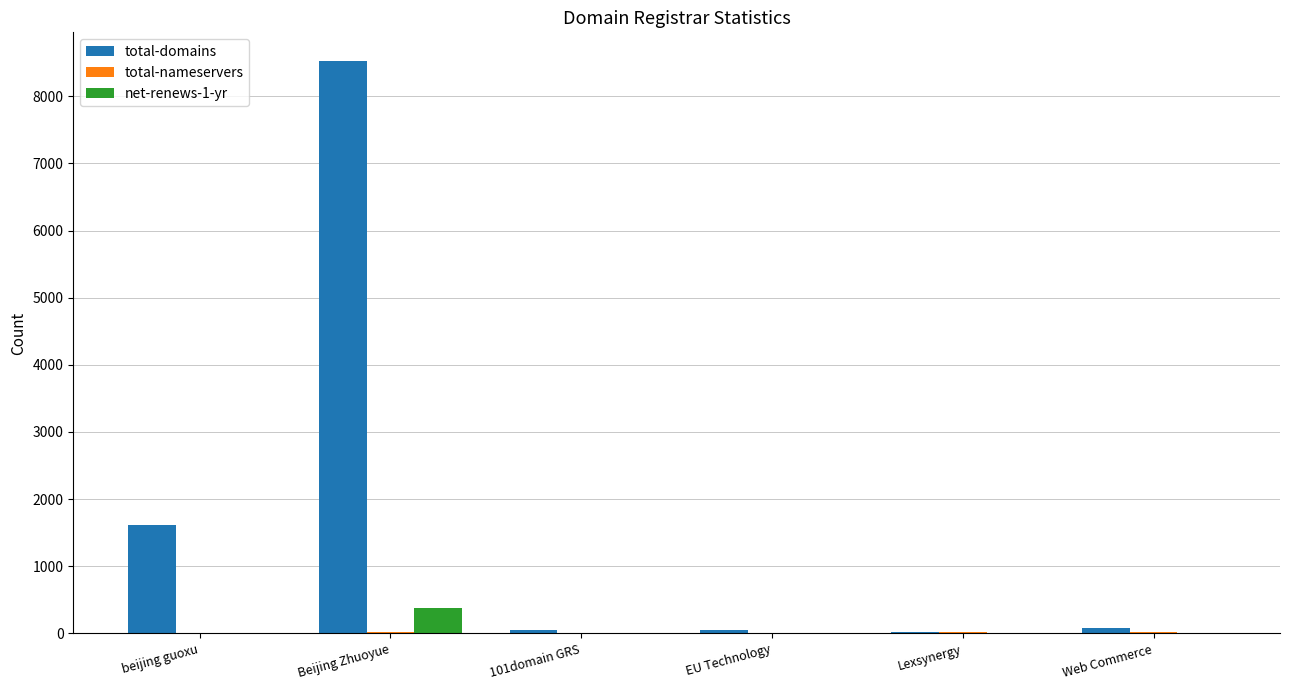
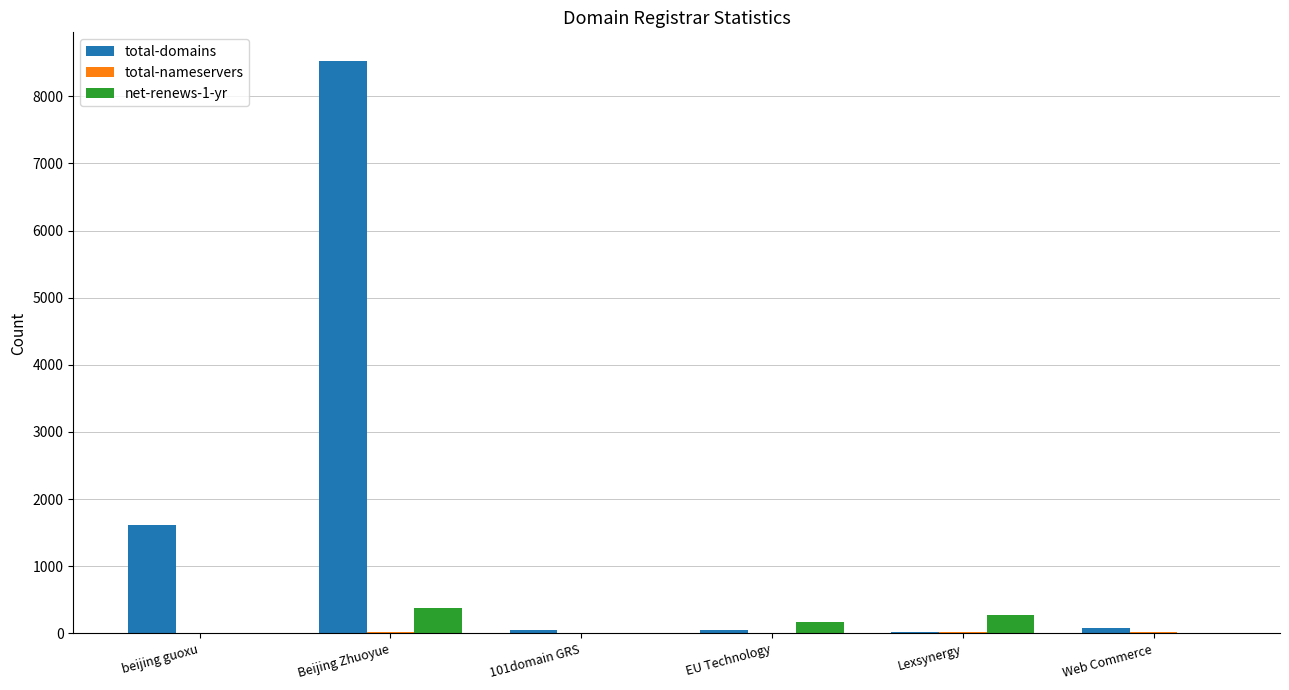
net-renews-1-yr, EU Technology: 0 -> 200
net-renews-1-yr, Lexsynergy: 0 -> 300
